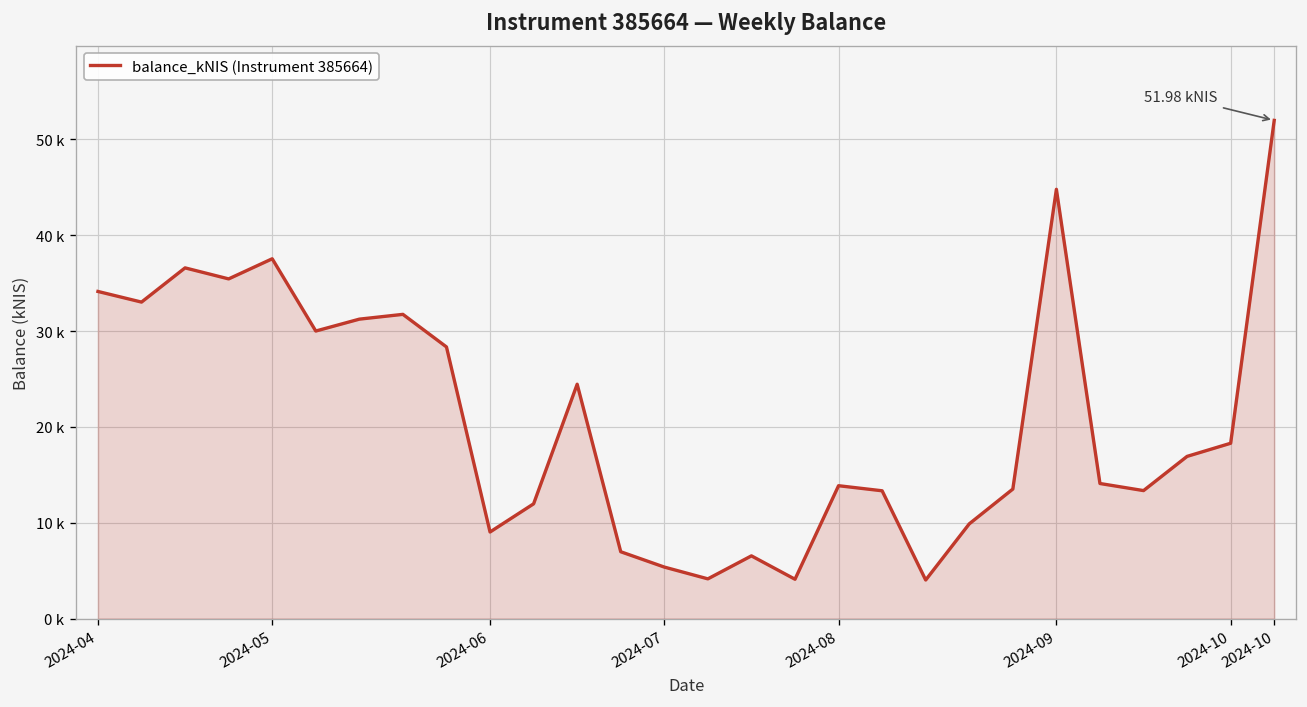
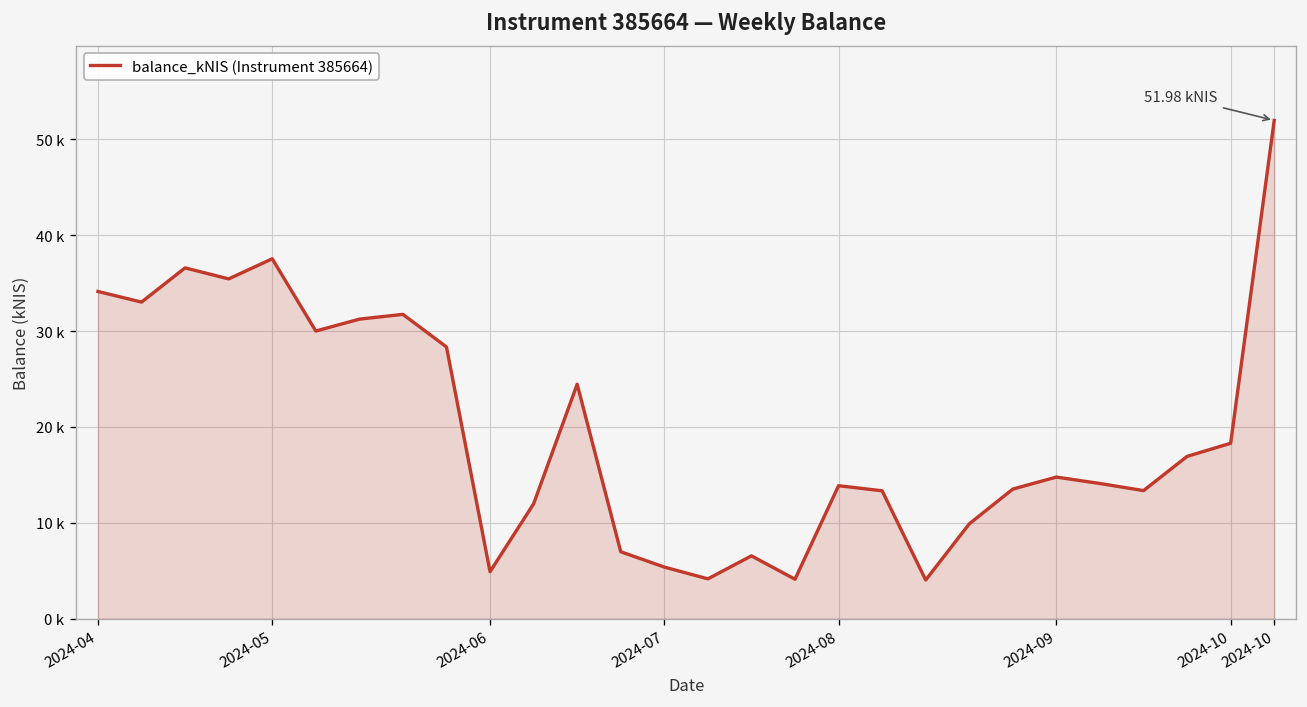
2024-06: 9000 -> 5000
2024-09: 45000 -> 15000
